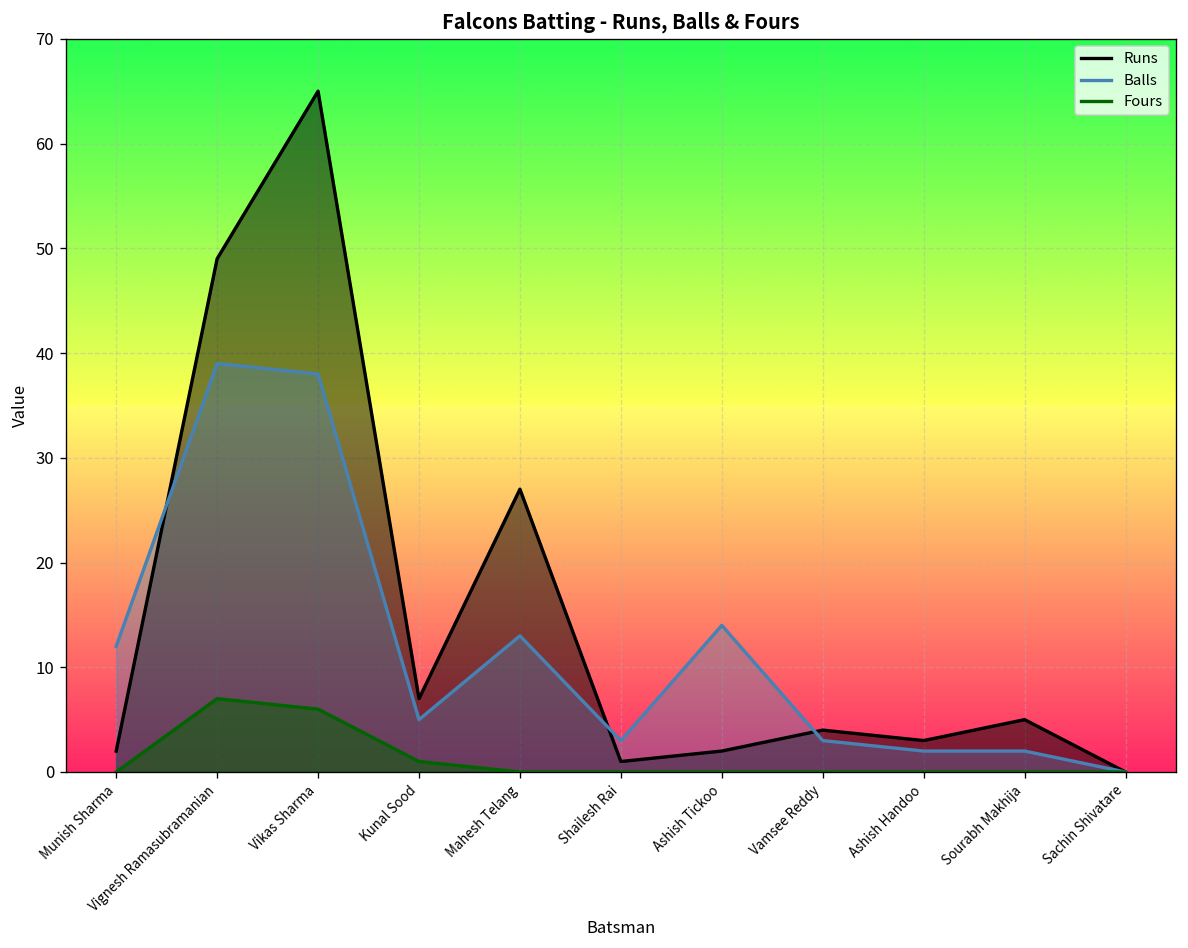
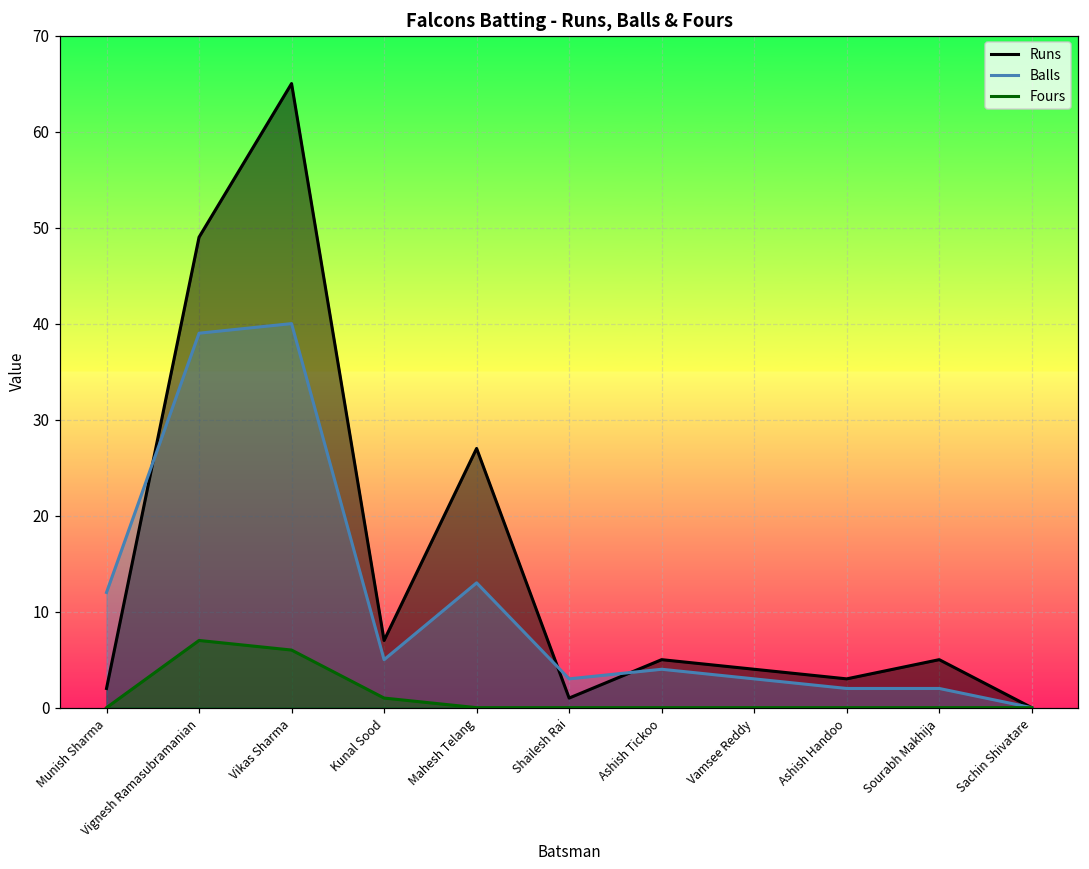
Balls, Vikas Sharma: 38 -> 40
Runs, Ashish Tickoo: 2 -> 5
Balls, Ashish Tickoo: 14 -> 4
